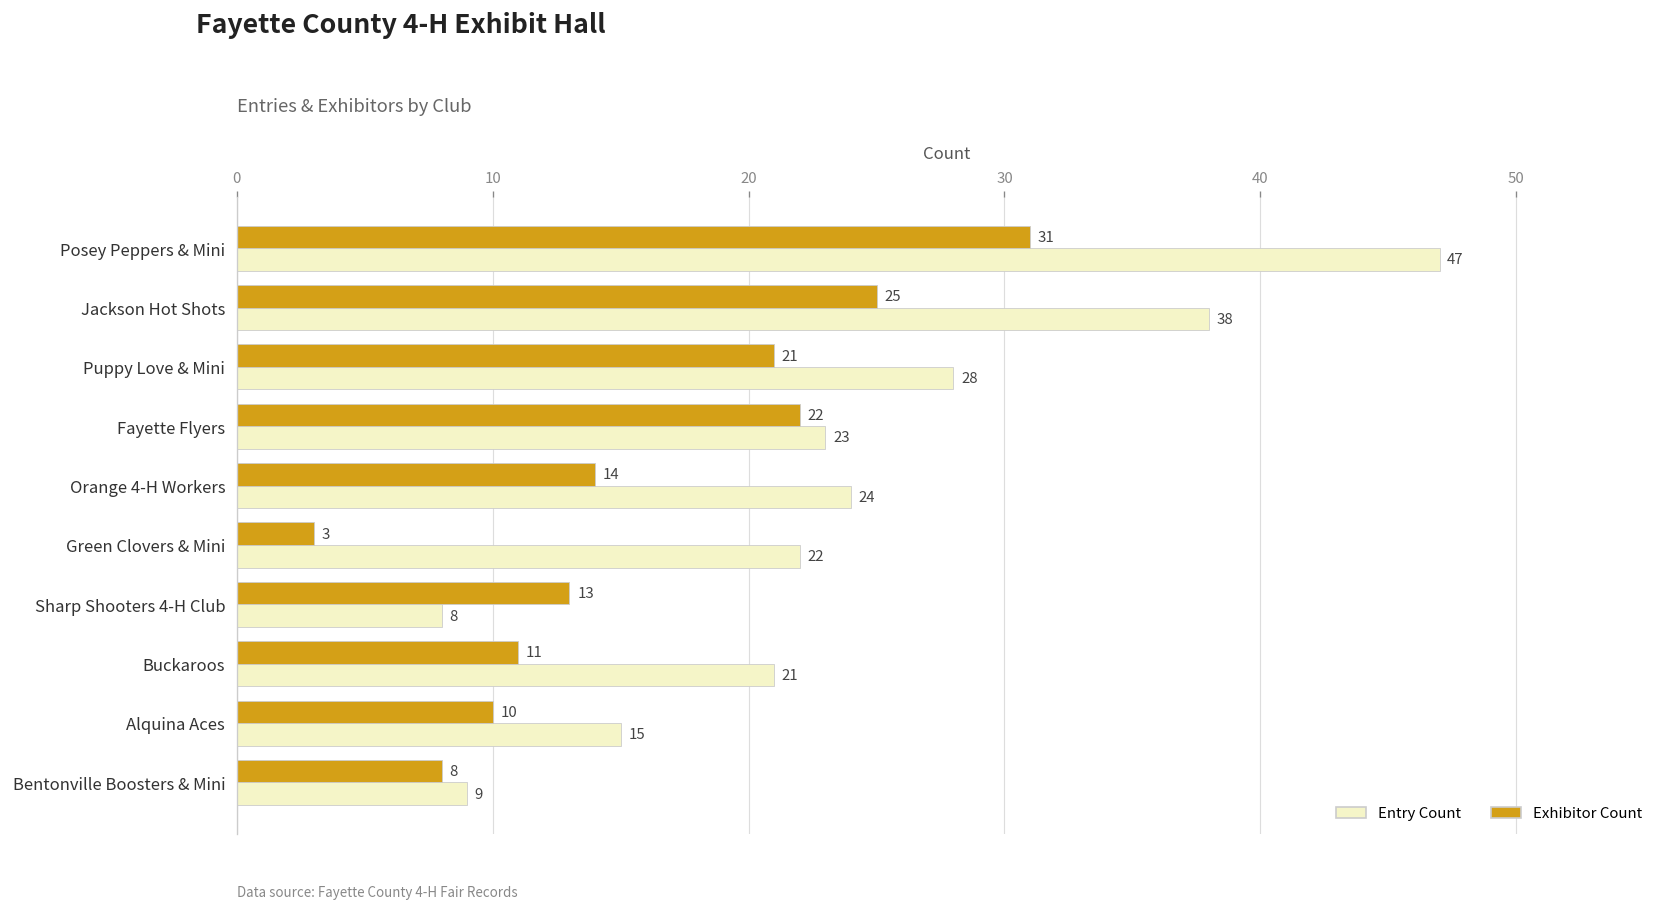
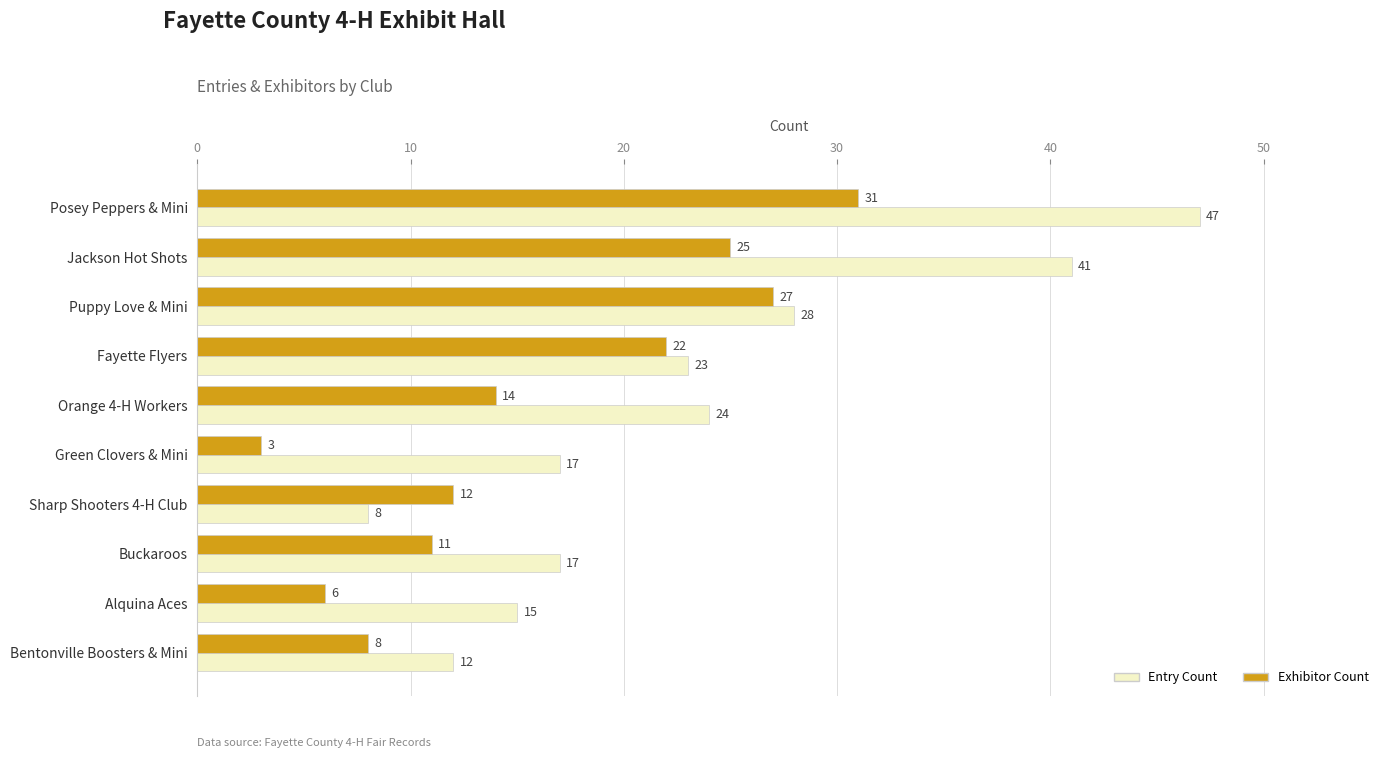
Entry Count, Jackson Hot Shots: 38 -> 41
Exhibitor Count, Puppy Love & Mini: 21 -> 27
Entry Count, Green Clovers & Mini: 22 -> 17
Exhibitor Count, Sharp Shooters 4-H Club: 13 -> 12
Entry Count, Buckaroos: 21 -> 17
Exhibitor Count, Alquina Aces: 10 -> 6
Entry Count, Bentonville Boosters & Mini: 9 -> 12
